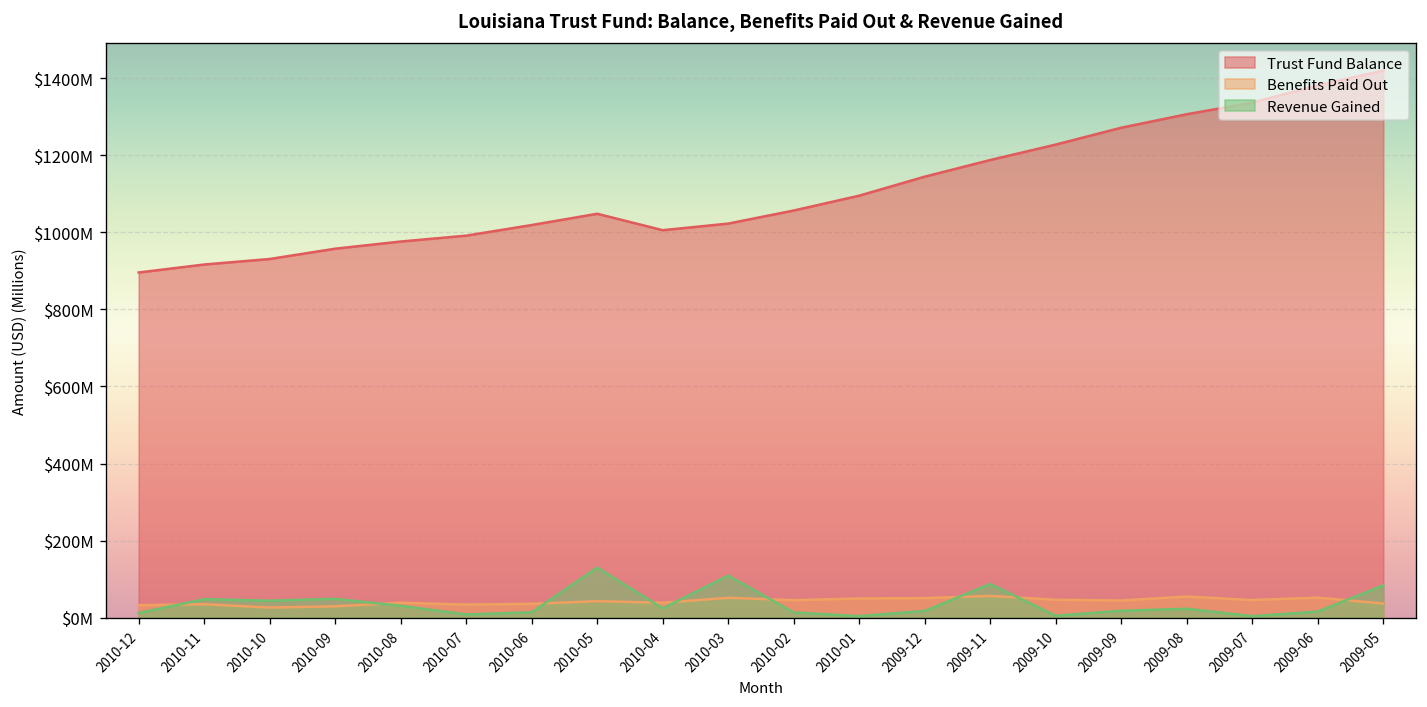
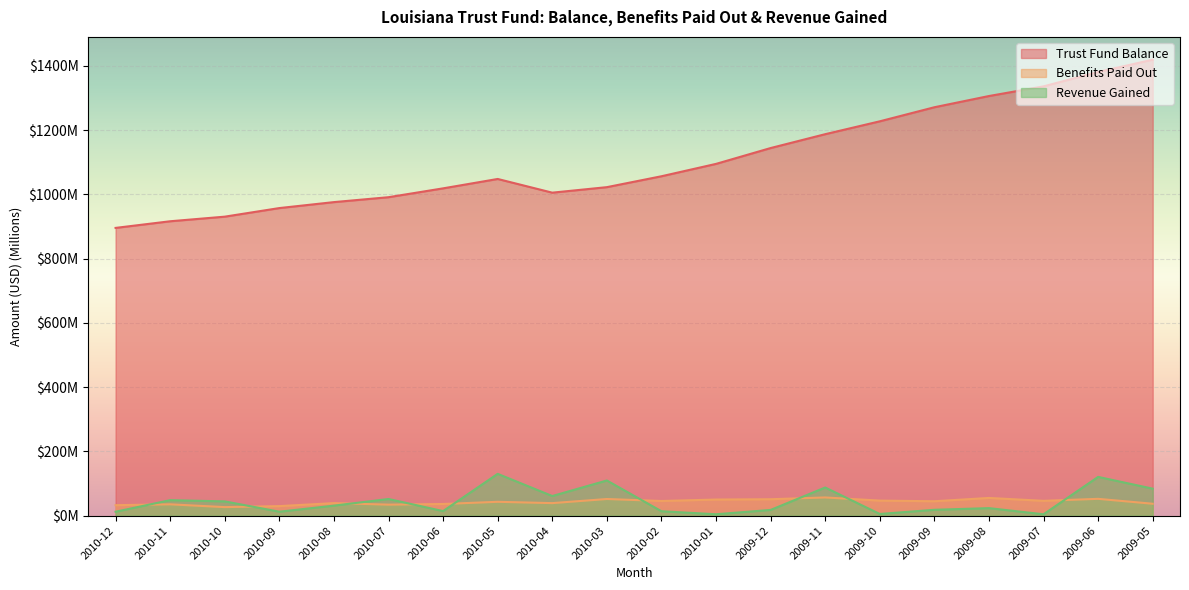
Revenue Gained, 2010-09: $50000000 -> $10000000
Revenue Gained, 2010-07: $10000000 -> $50000000
Revenue Gained, 2010-04: $20000000 -> $60000000
Revenue Gained, 2009-06: $20000000 -> $120000000
